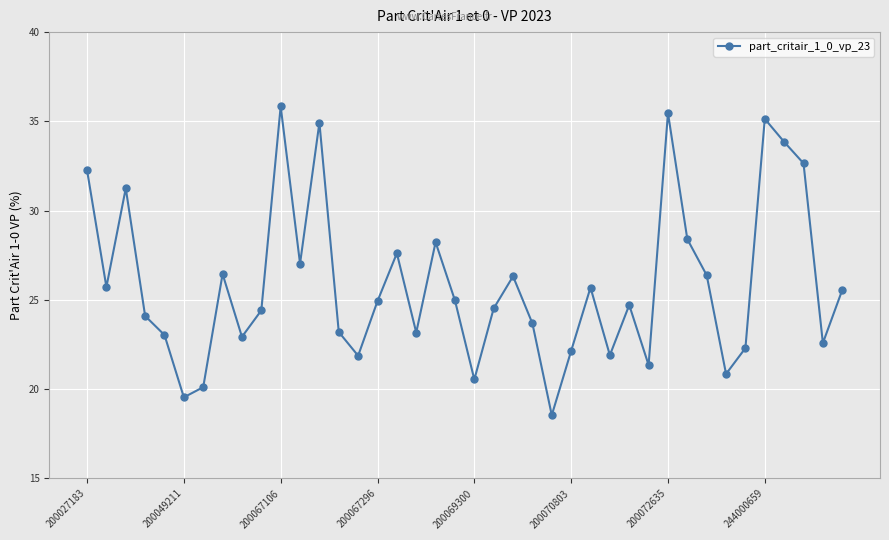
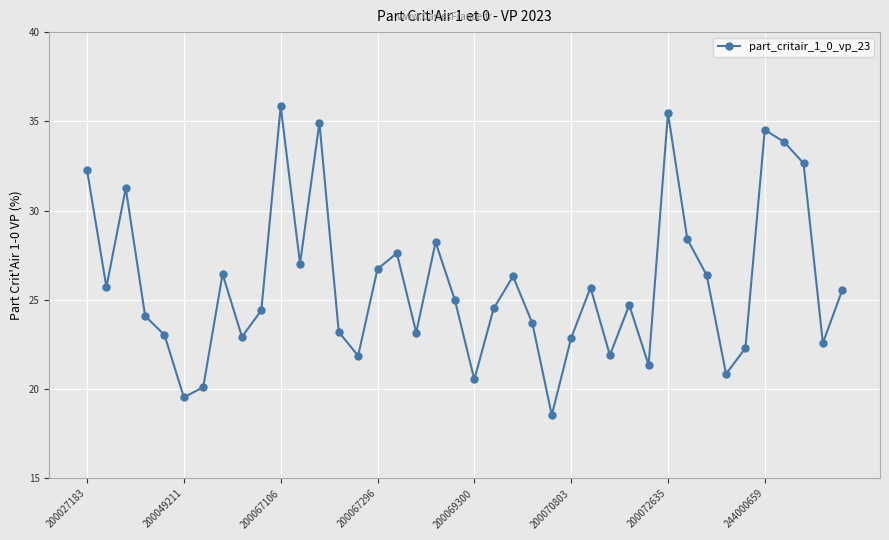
200067296: 24.9 -> 26.7
200070803: 22.1 -> 22.9
244000659: 35.1 -> 34.5
